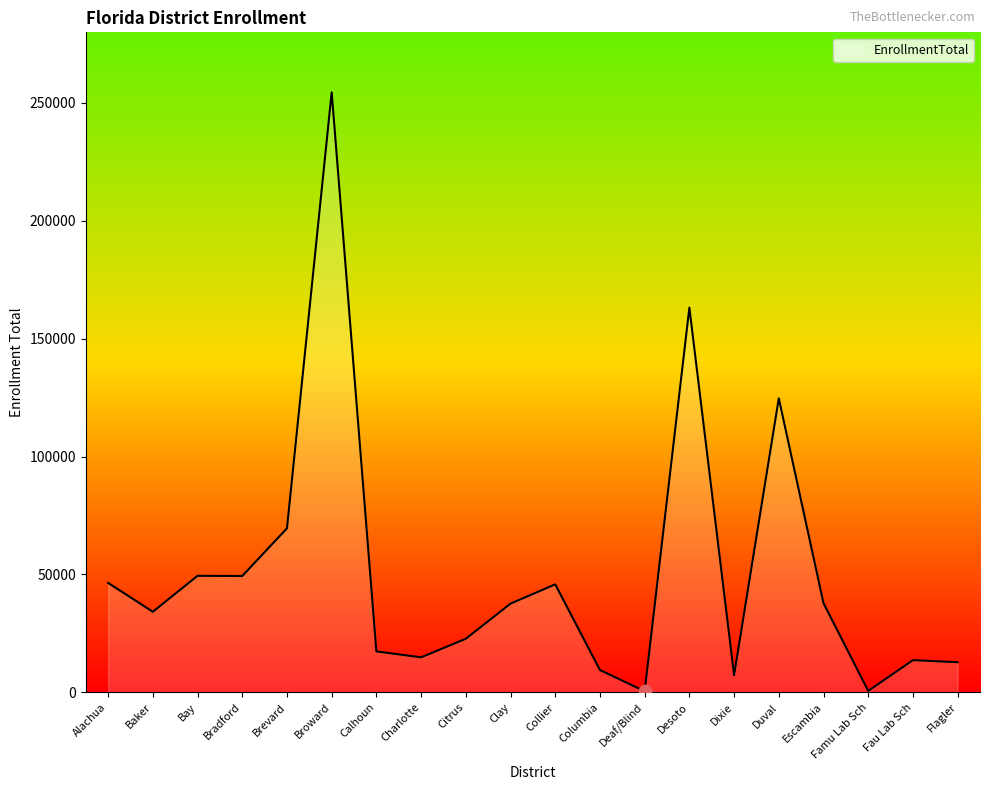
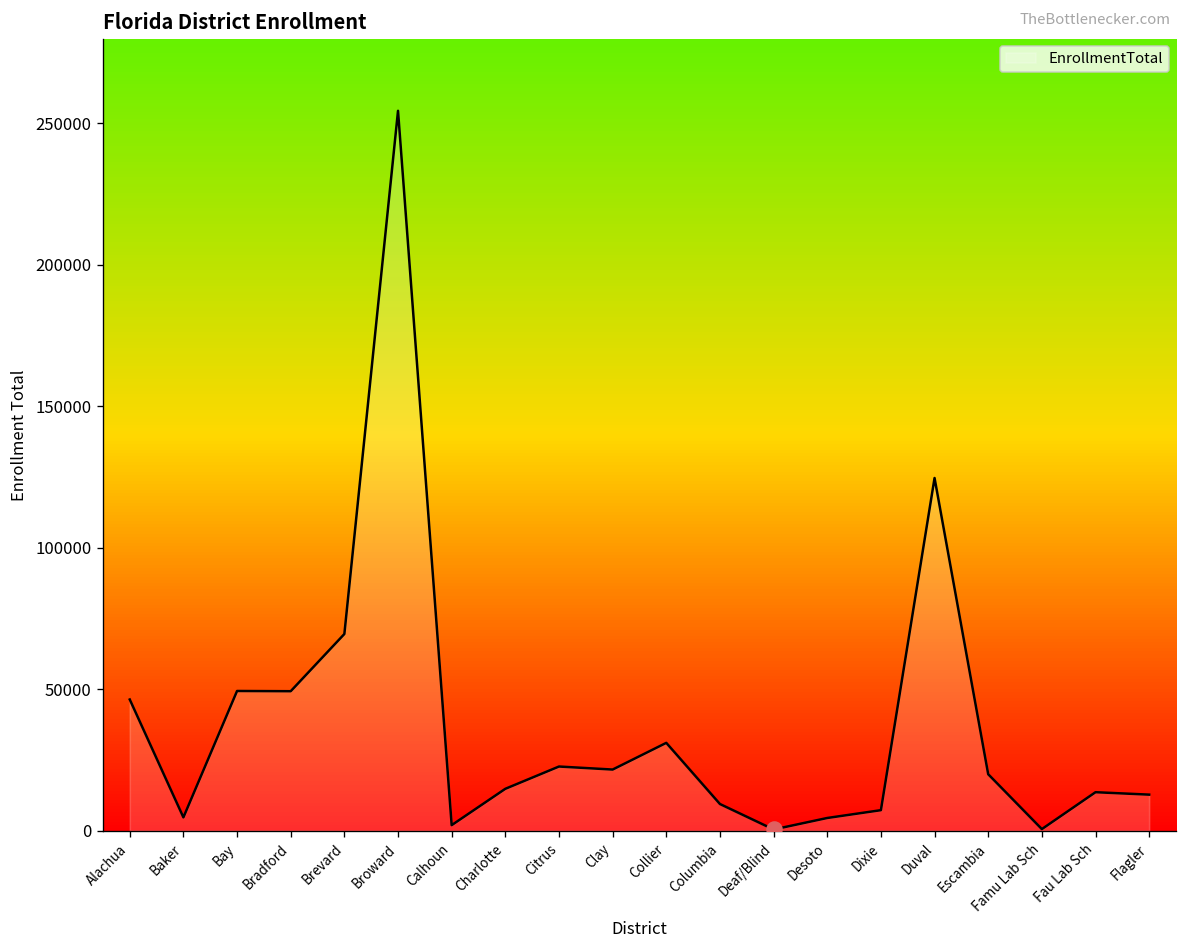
EnrollmentTotal, Baker: 34000 -> 5000
EnrollmentTotal, Calhoun: 17000 -> 2000
EnrollmentTotal, Clay: 38000 -> 22000
EnrollmentTotal, Collier: 46000 -> 31000
EnrollmentTotal, Desoto: 163000 -> 5000
EnrollmentTotal, Escambia: 38000 -> 20000
